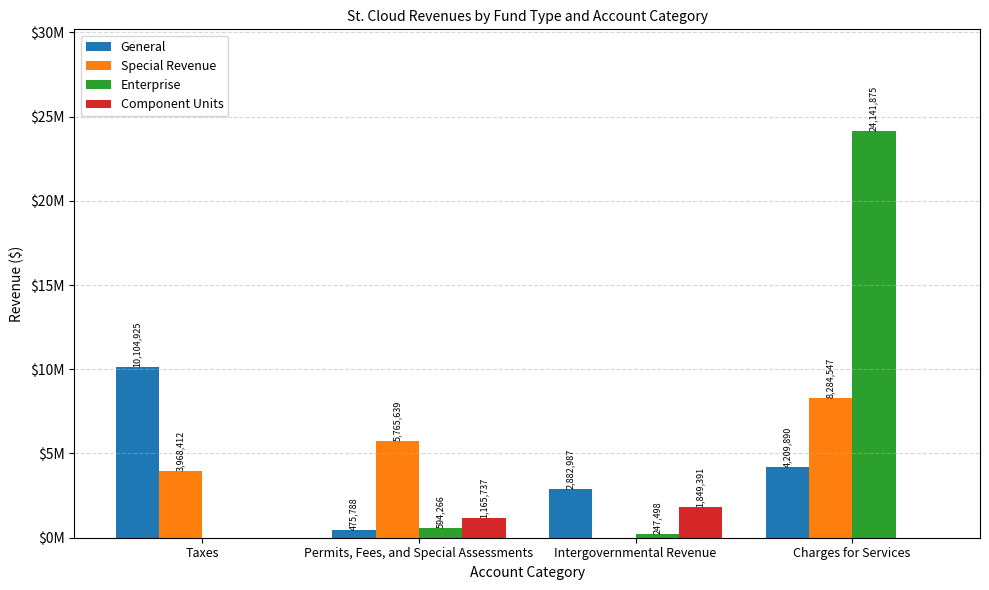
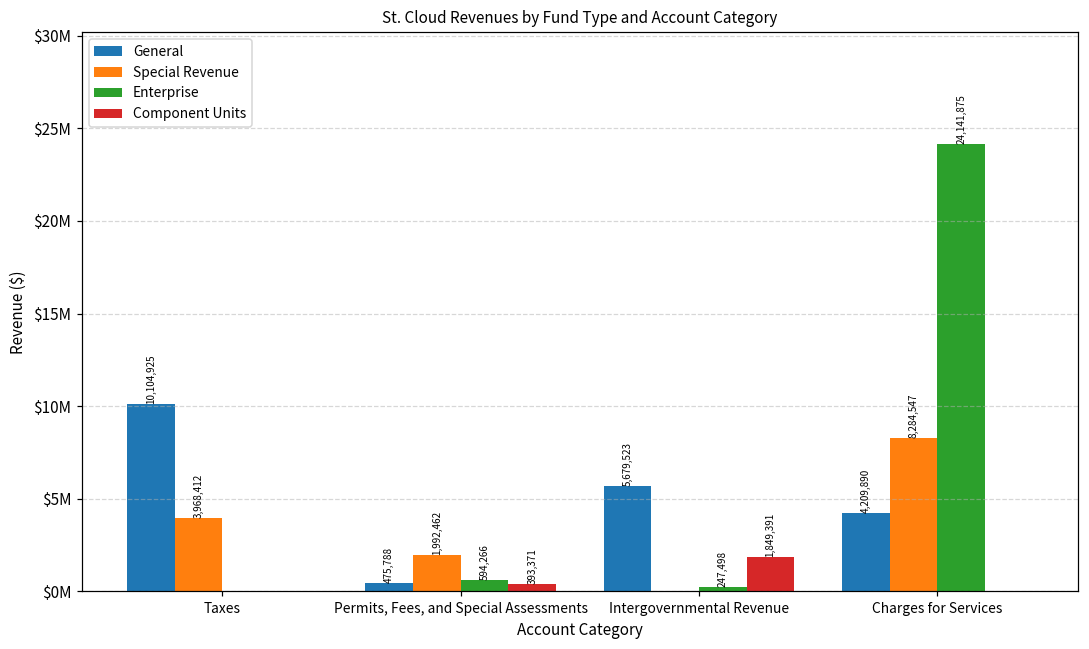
Special Revenue, Permits, Fees, and Special Assessments: 5,765,639 -> 1,992,462
Component Units, Permits, Fees, and Special Assessments: 1,165,737 -> 393,371
General, Intergovernmental Revenue: 2,882,987 -> 5,679,523
